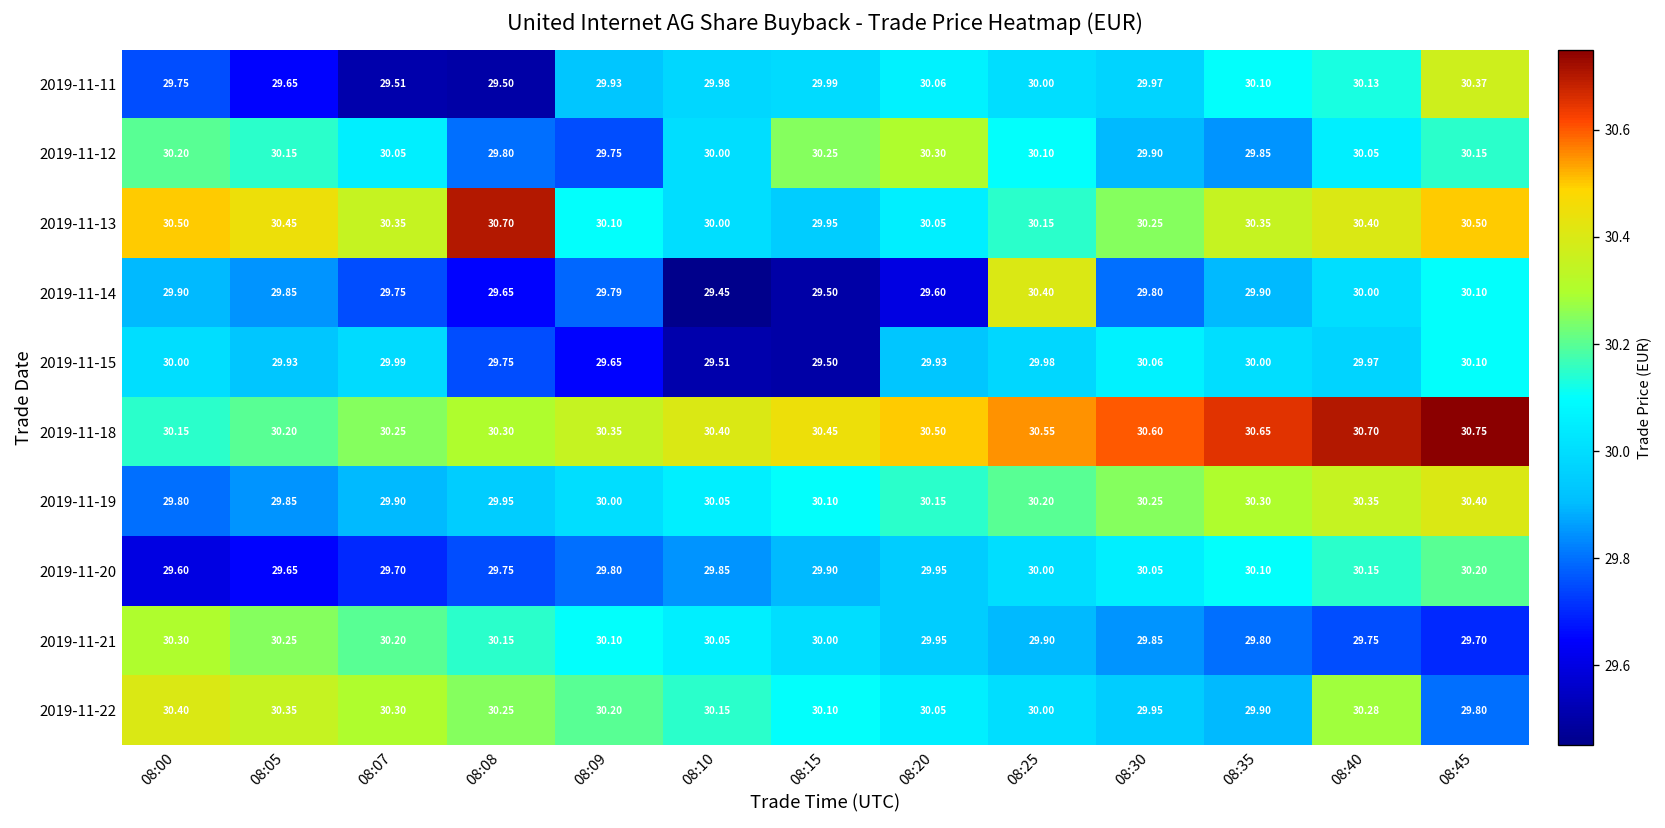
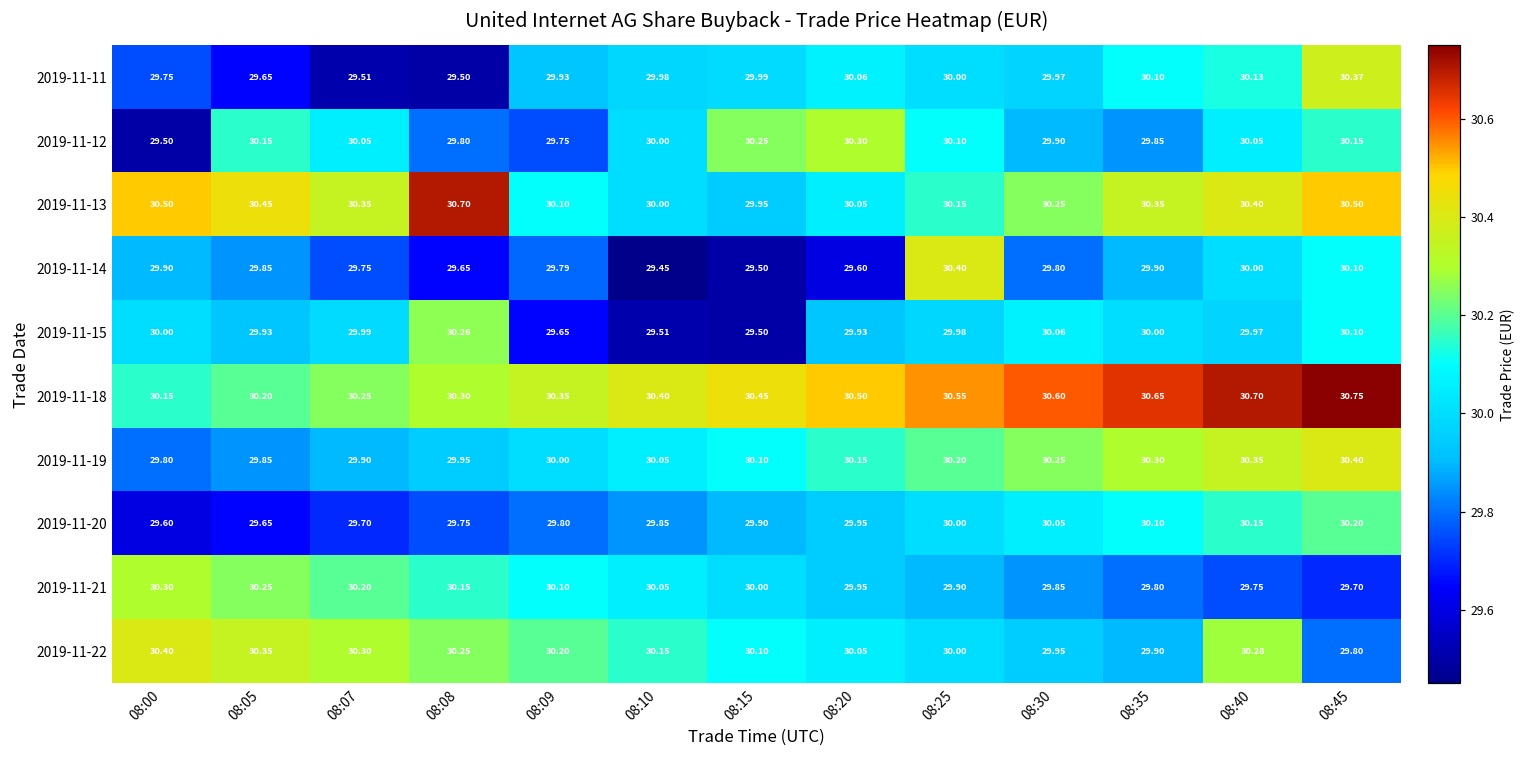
2019-11-12, 08:00: 30.20 -> 29.50
2019-11-15, 08:08: 29.75 -> 30.26
